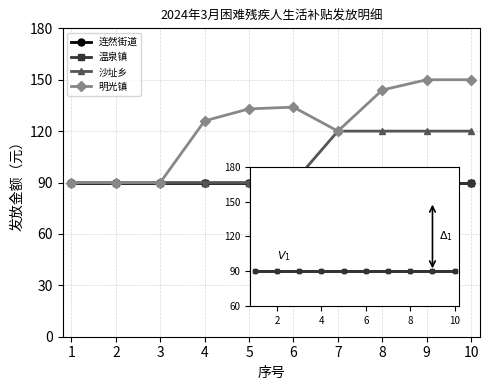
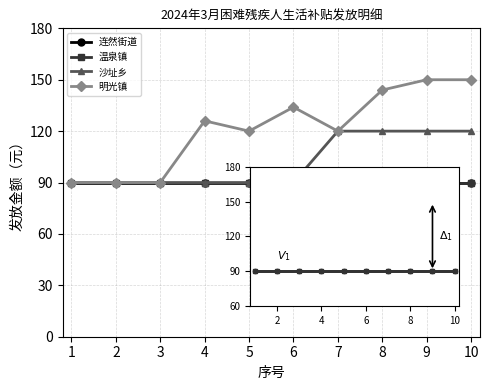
明光镇, 5: 133 -> 120
